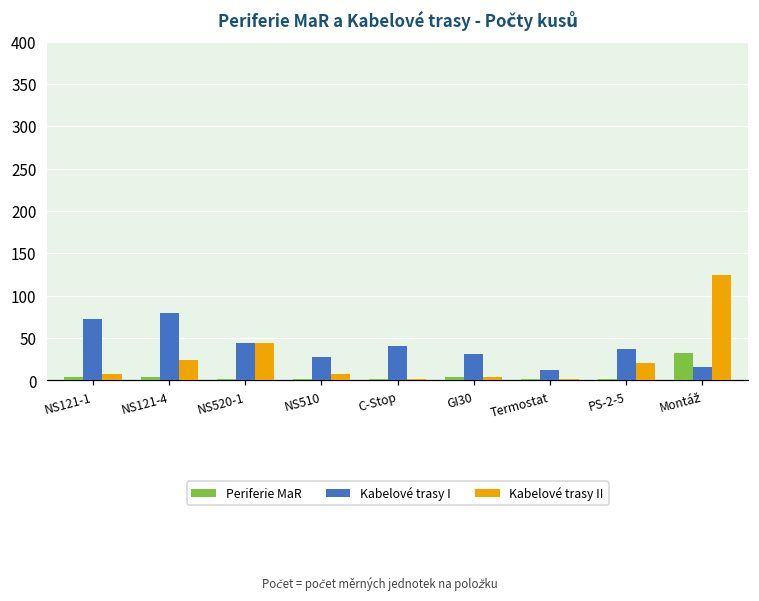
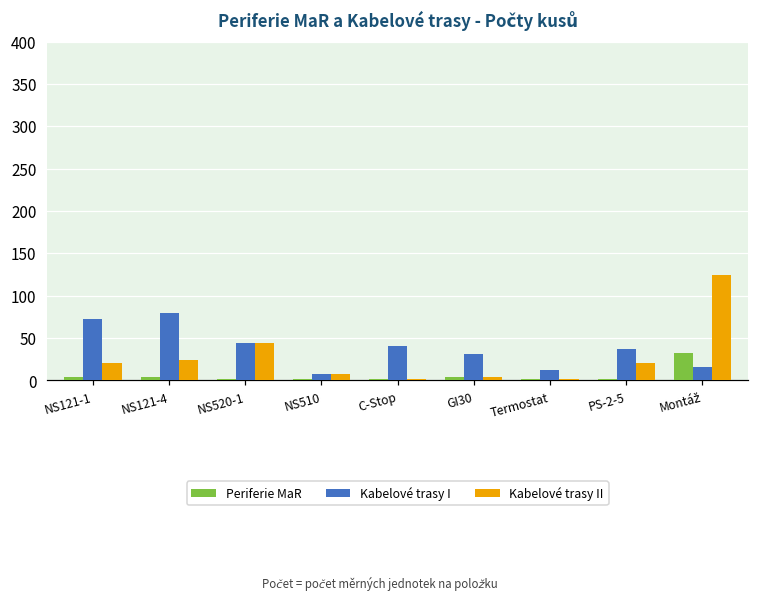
Kabelové trasy II, NS121-1: 10 -> 20
Kabelové trasy I, NS510: 30 -> 10
